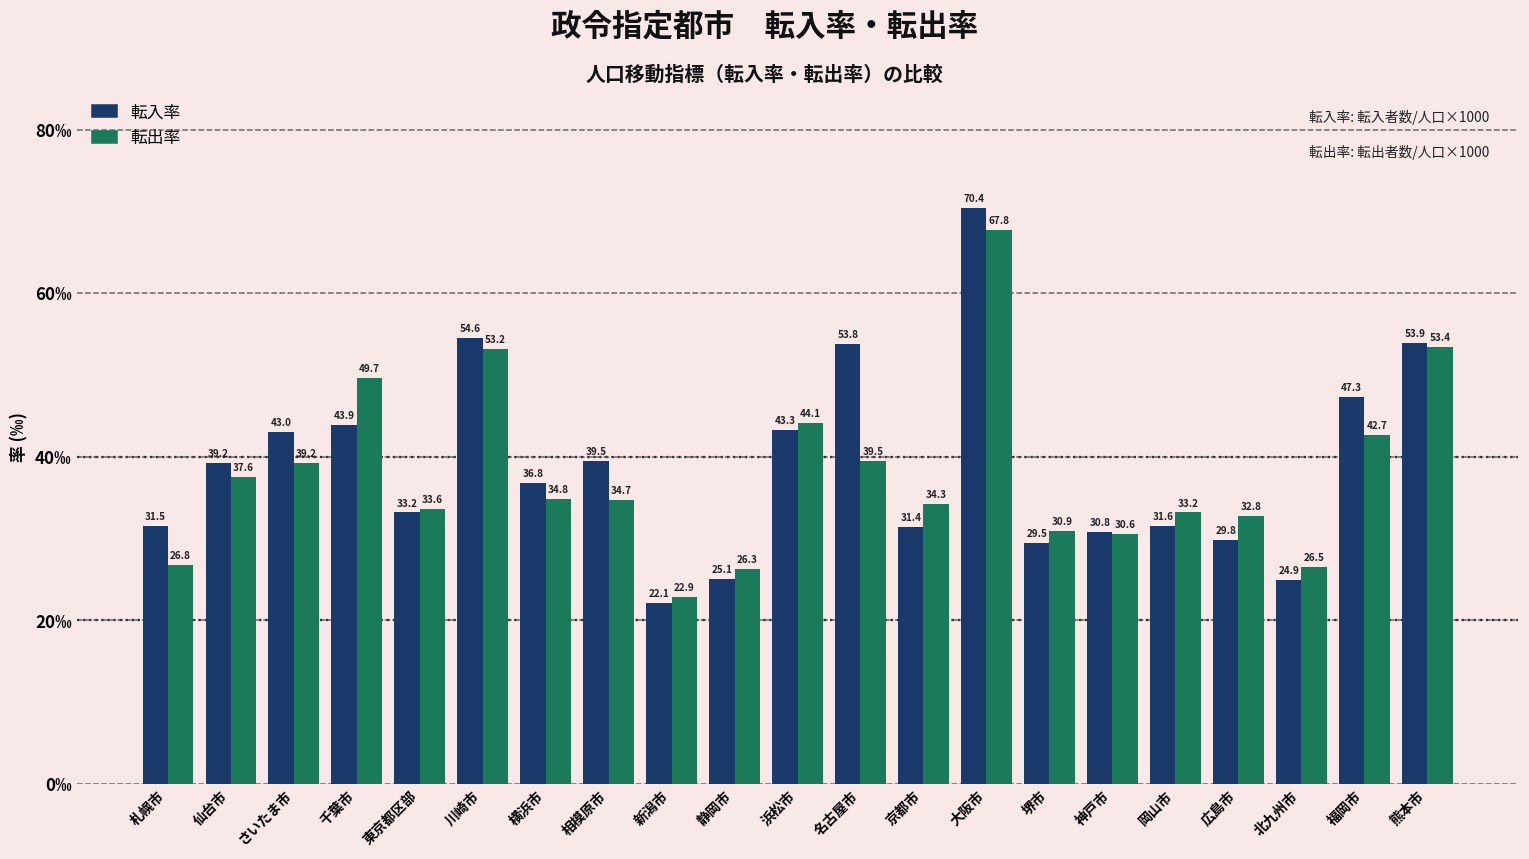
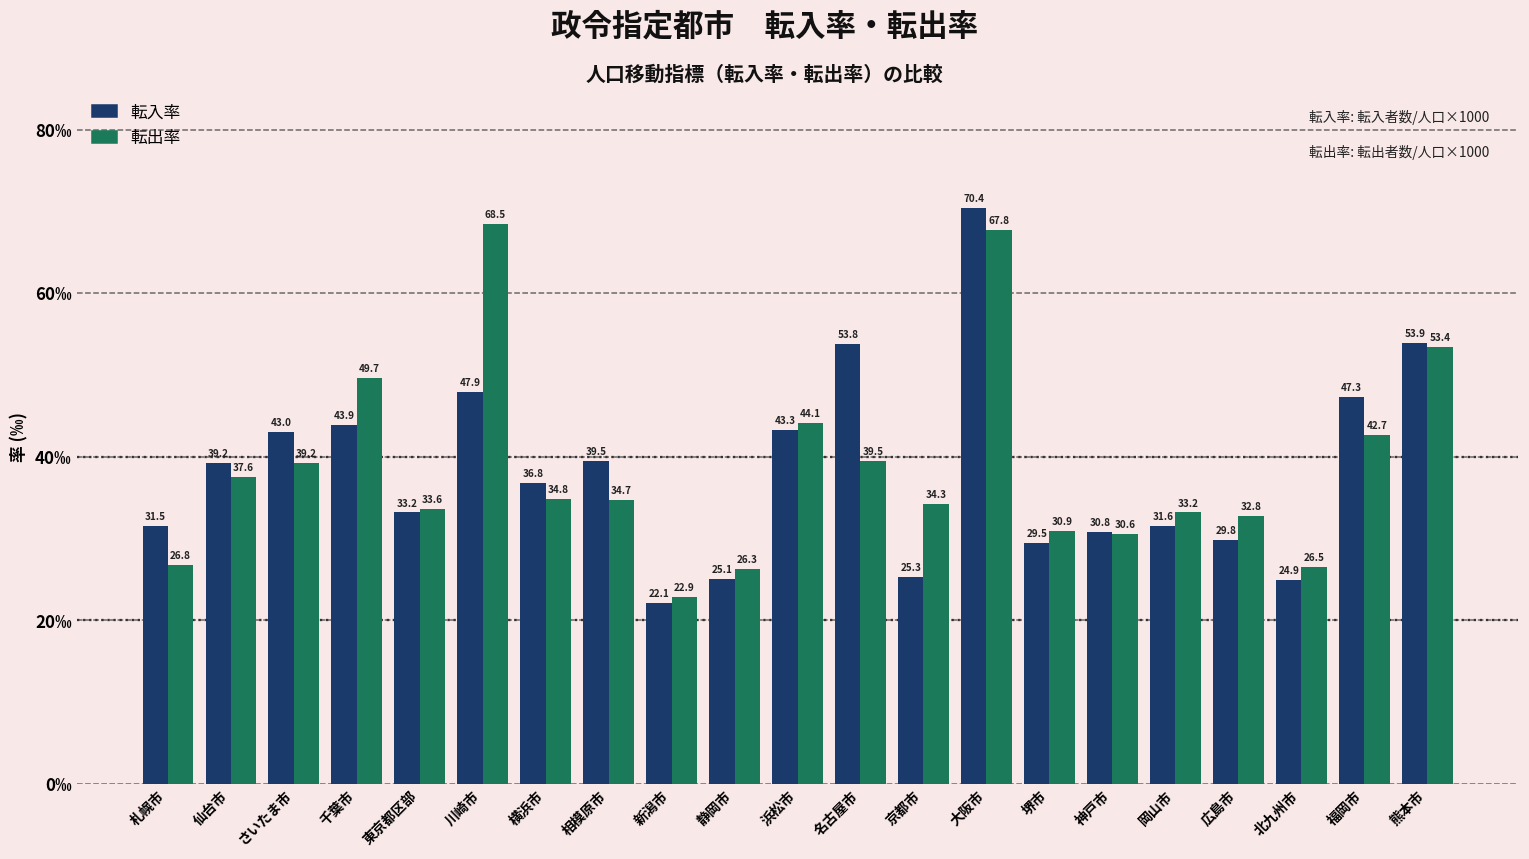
転入率, 川崎市: 54.6 -> 47.9
転出率, 川崎市: 53.2 -> 68.5
転入率, 京都市: 31.4 -> 25.3
